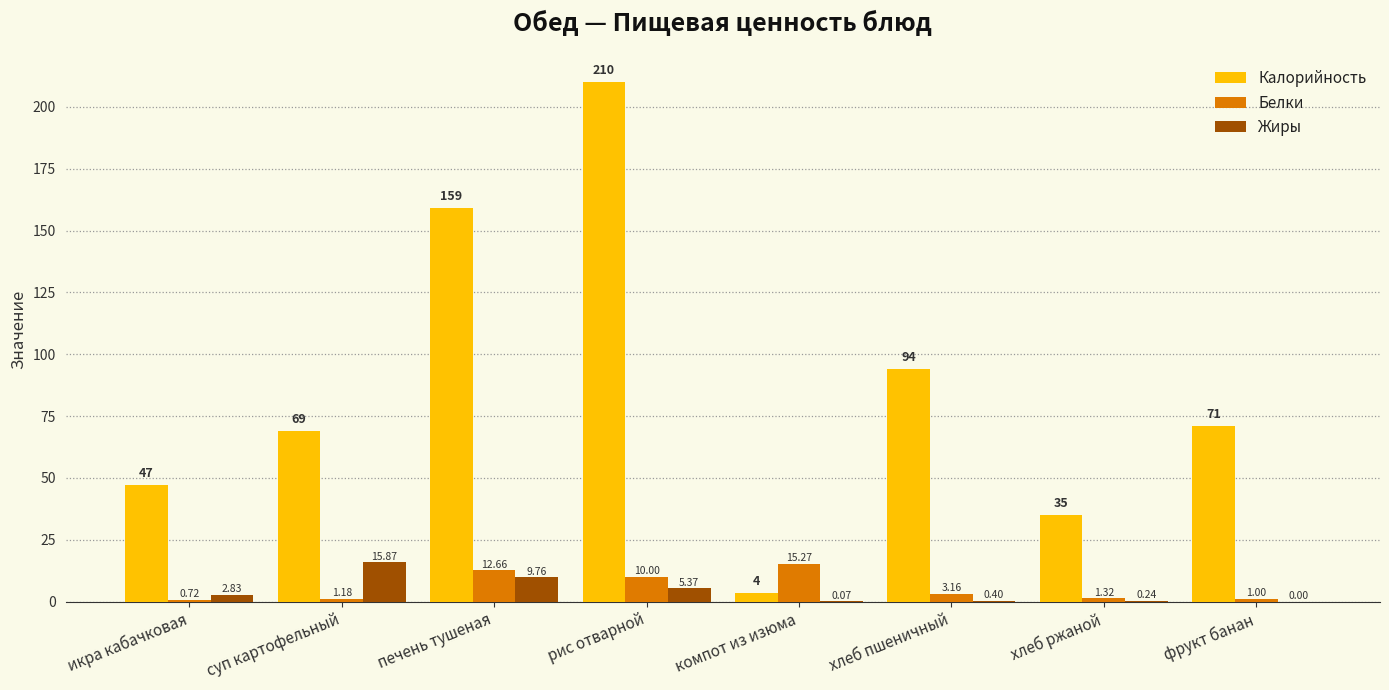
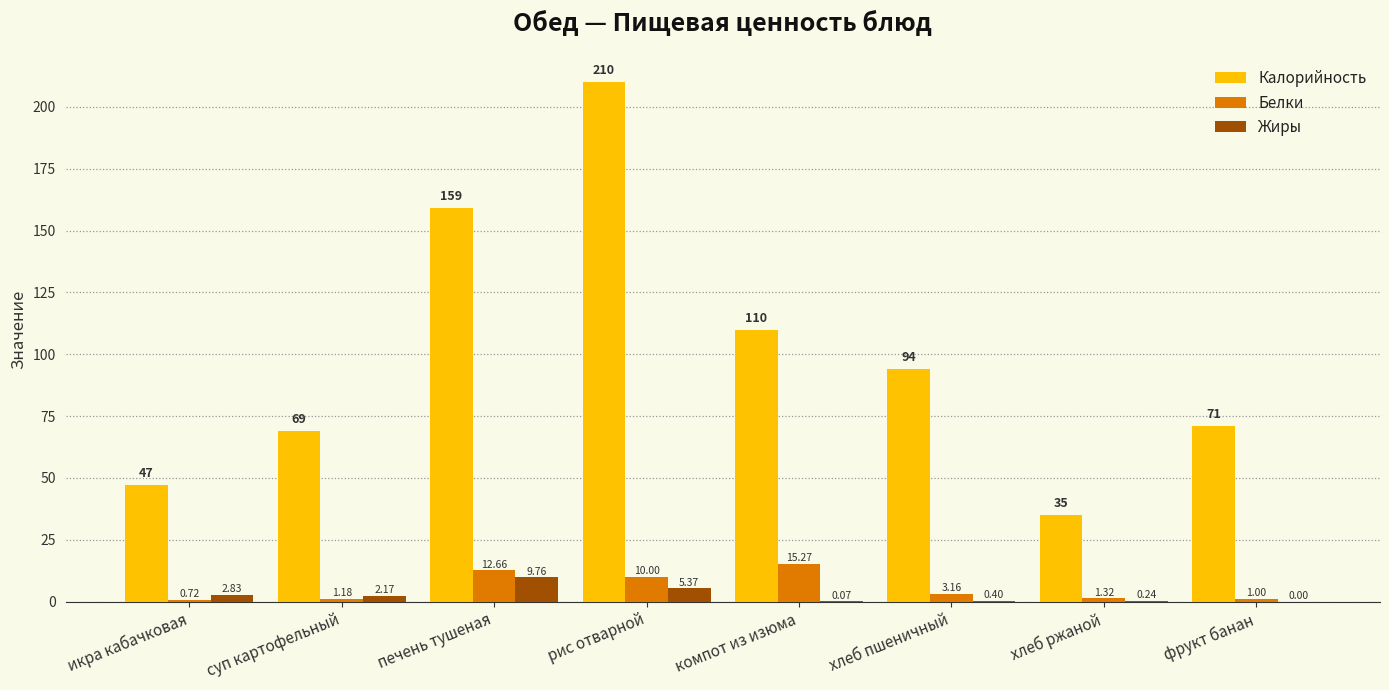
Жиры, суп картофельный: 15.87 -> 2.17
Калорийность, компот из изюма: 4 -> 110
